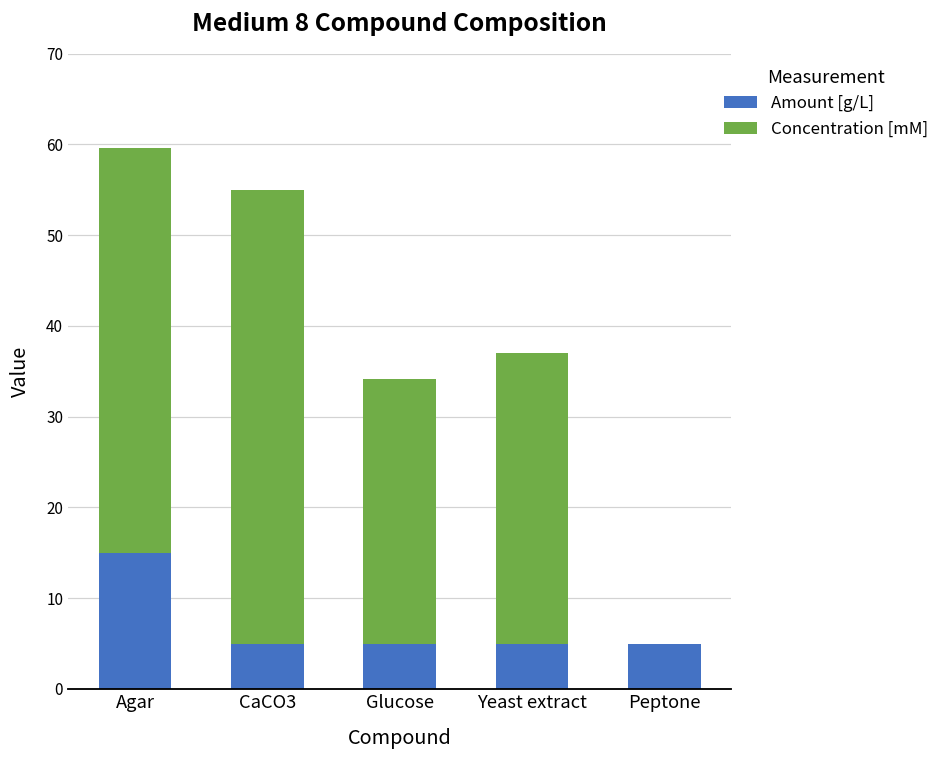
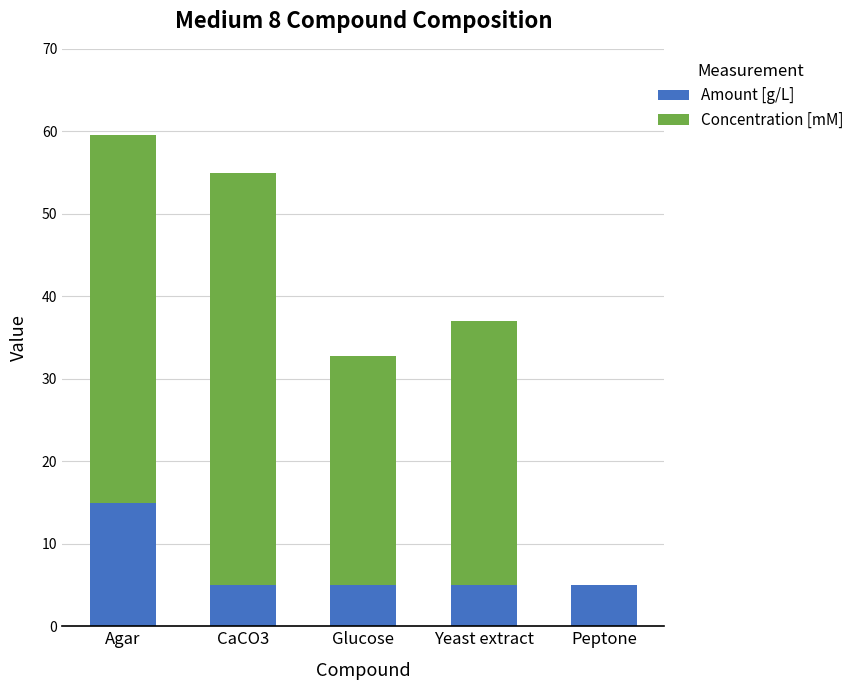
Concentration [mM], Glucose: 29 -> 28
